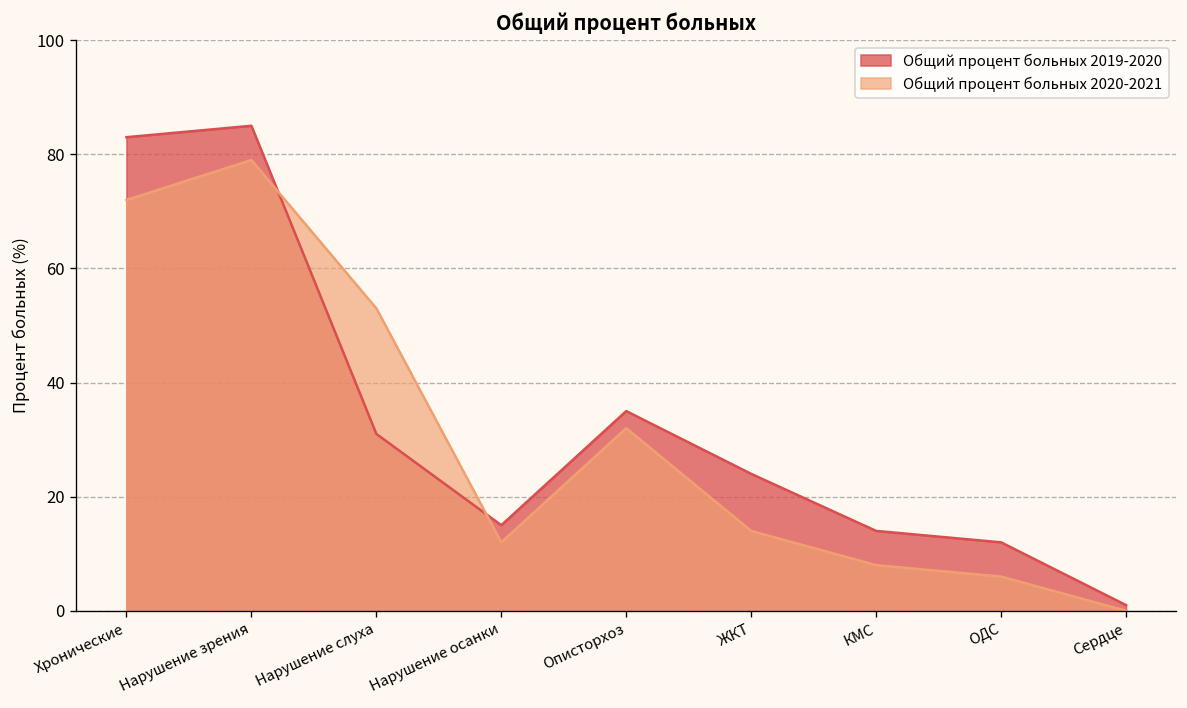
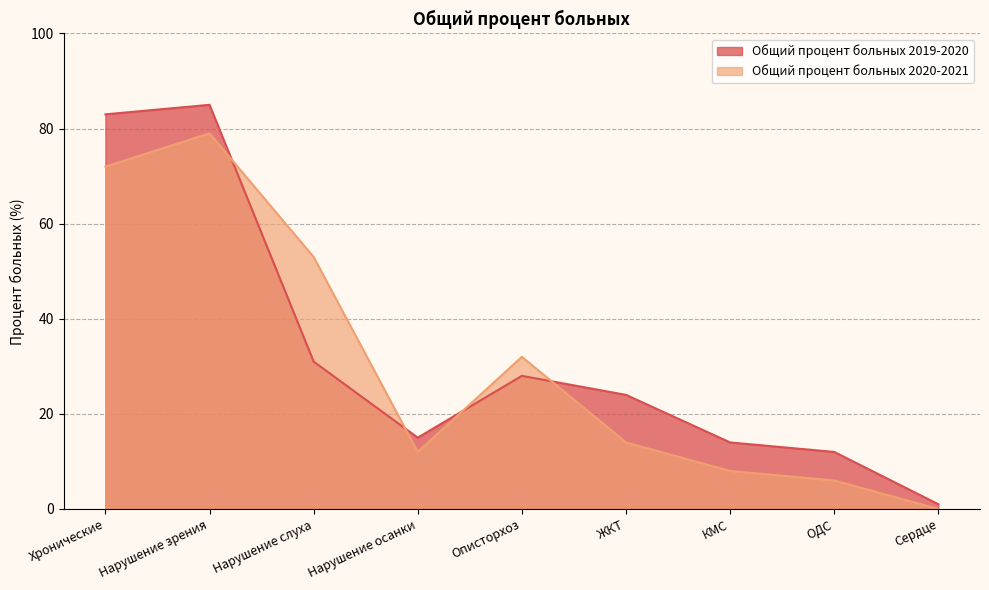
Общий процент больных 2019-2020, Описторхоз: 35 -> 28
